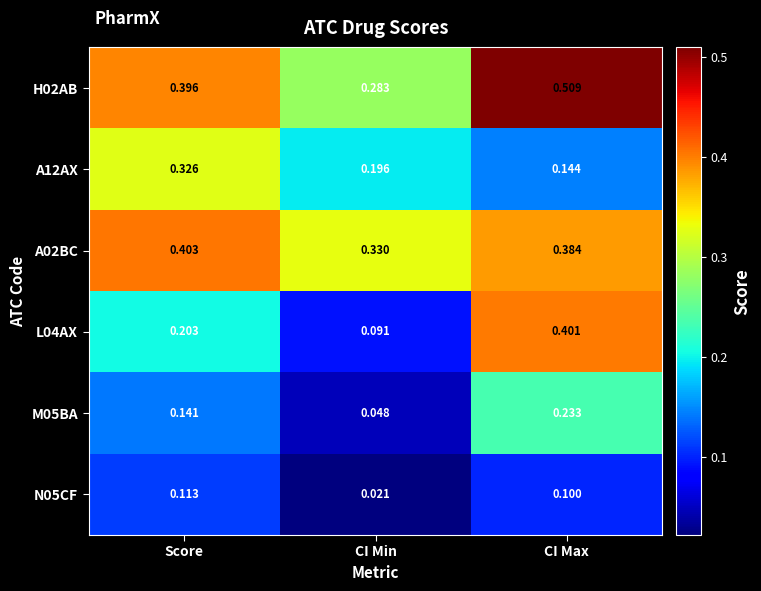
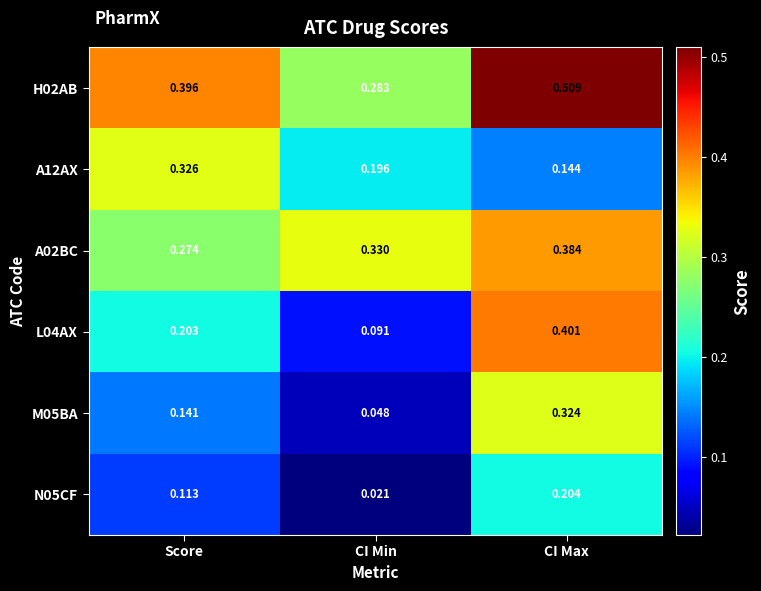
A02BC, Score: 0.403 -> 0.274
M05BA, CI Max: 0.233 -> 0.324
N05CF, CI Max: 0.100 -> 0.204
